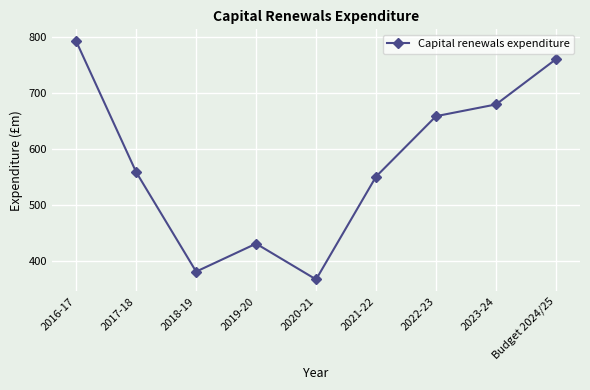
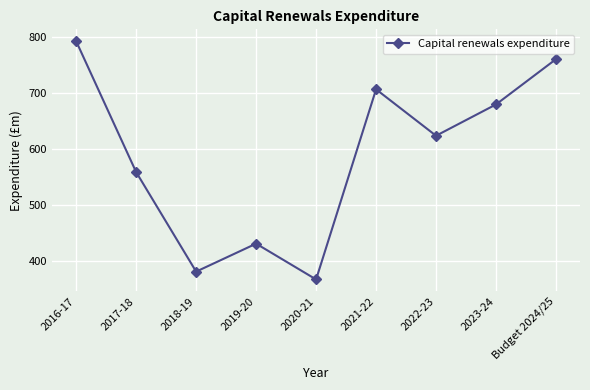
2021-22: 550 -> 710
2022-23: 660 -> 620
